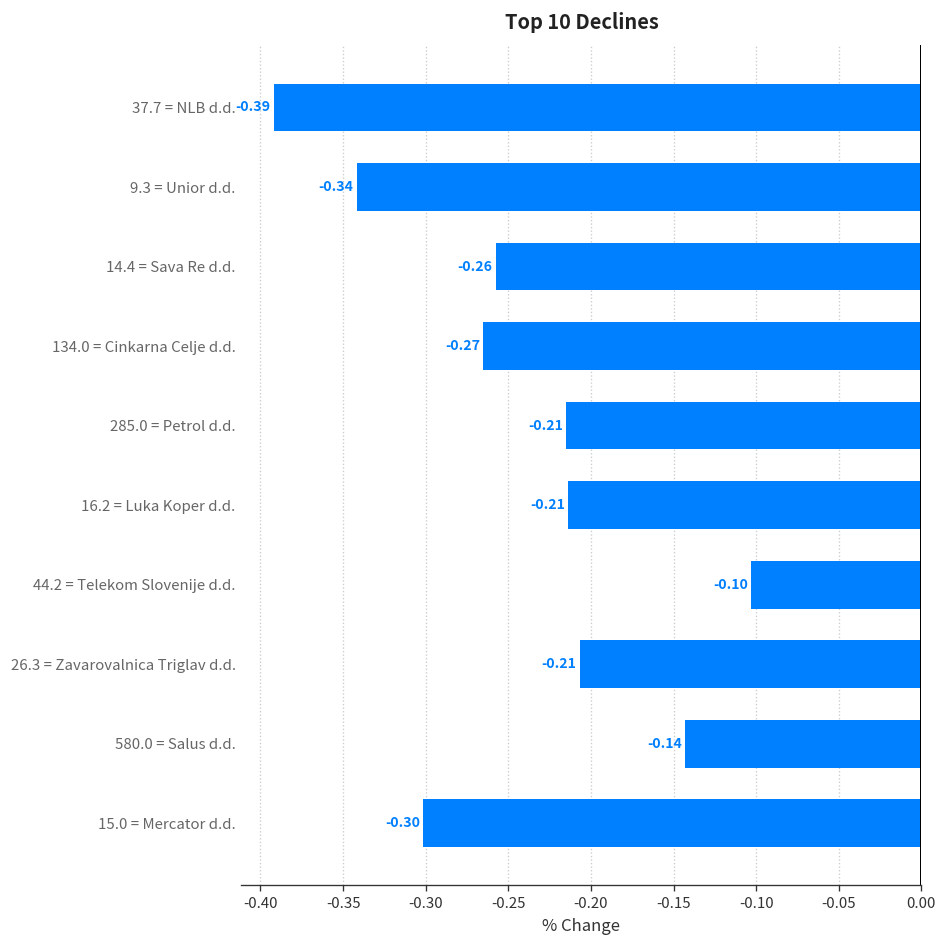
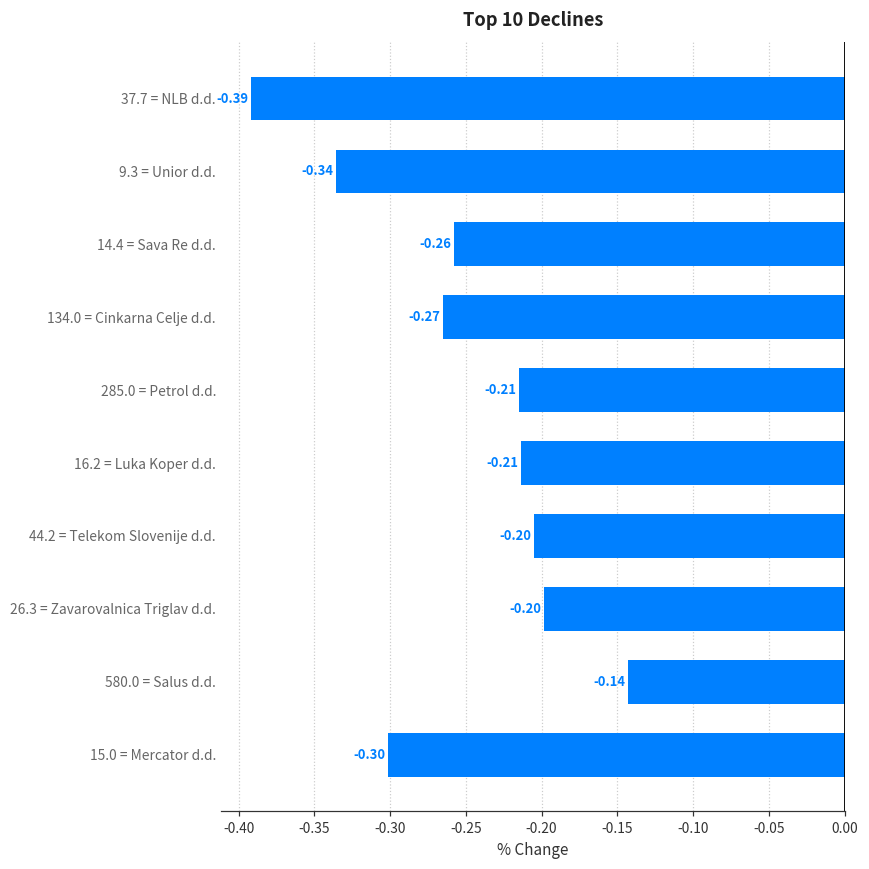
9.3 = Unior d.d.: -0.342 -> -0.336
44.2 = Telekom Slovenije d.d.: -0.10 -> -0.20
26.3 = Zavarovalnica Triglav d.d.: -0.21 -> -0.20
